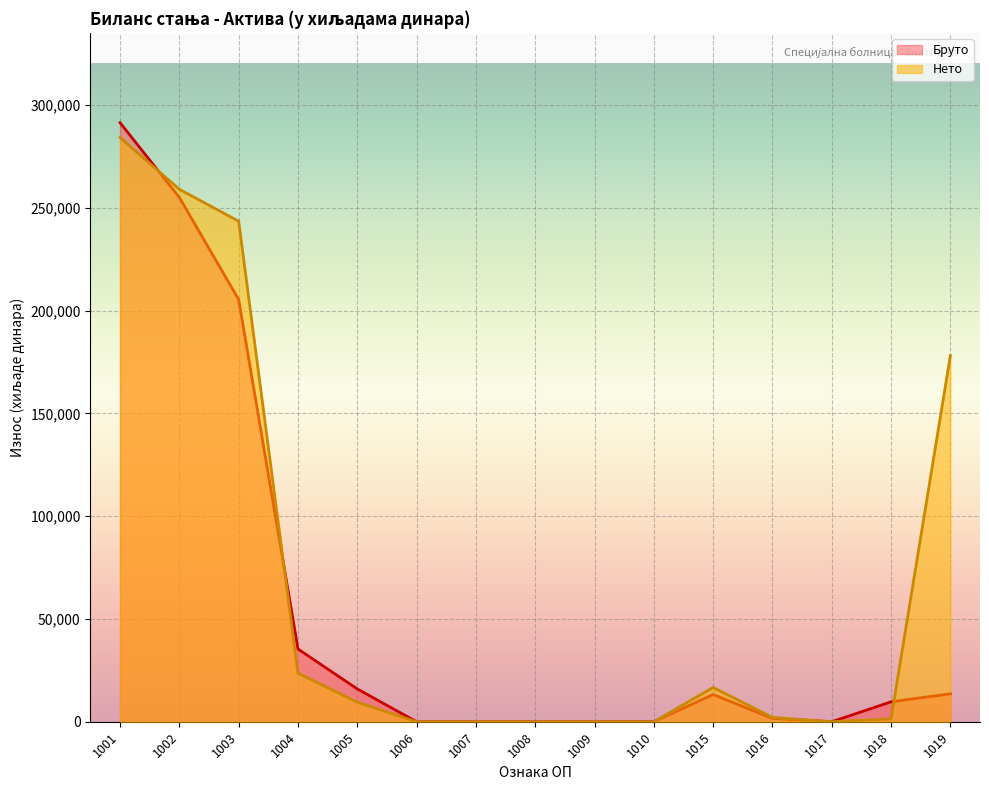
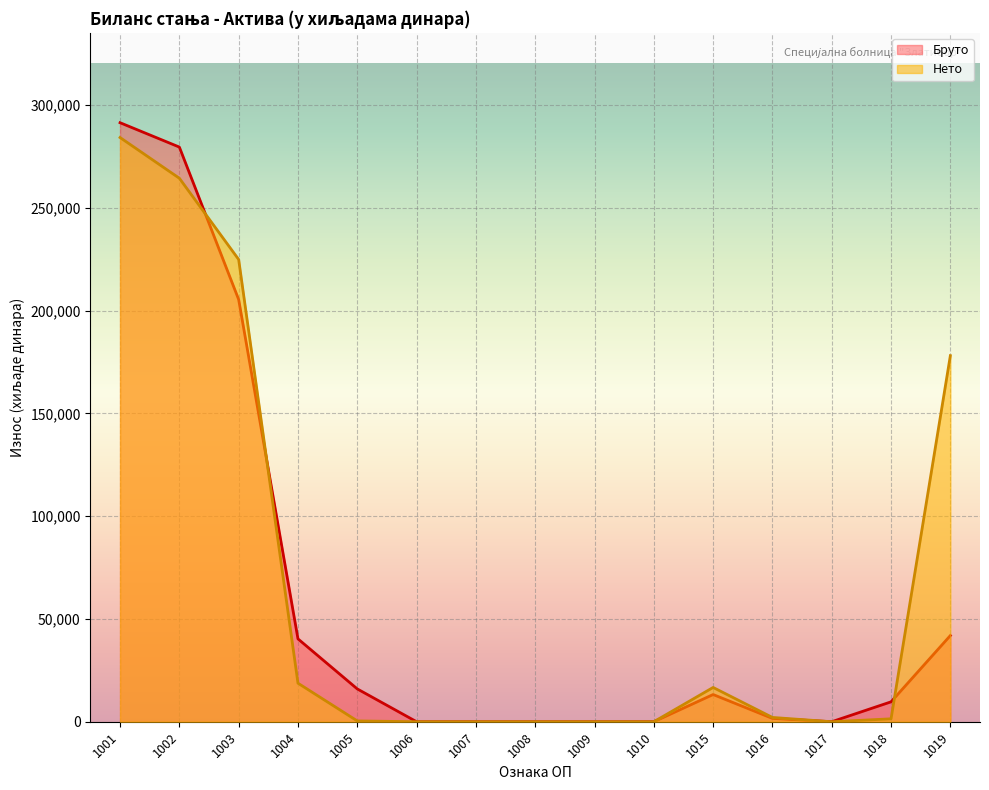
Бруто, 1002: 255,000 -> 280,000
Нето, 1002: 259,000 -> 264,000
Нето, 1003: 243,000 -> 225,000
Бруто, 1004: 35,000 -> 40,000
Нето, 1004: 24,000 -> 19,000
Нето, 1005: 10,000 -> 0
Бруто, 1019: 14,000 -> 42,000
